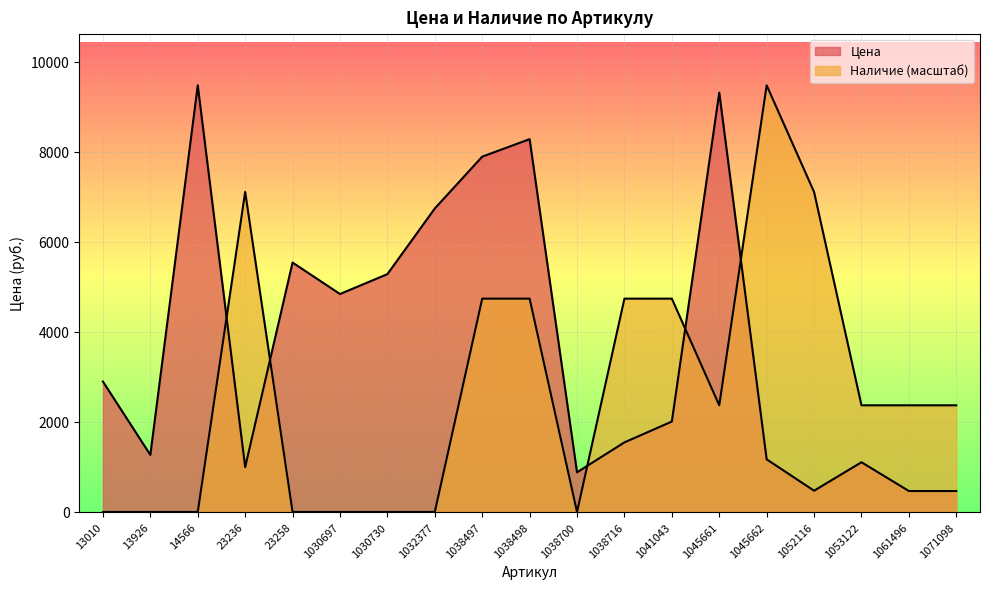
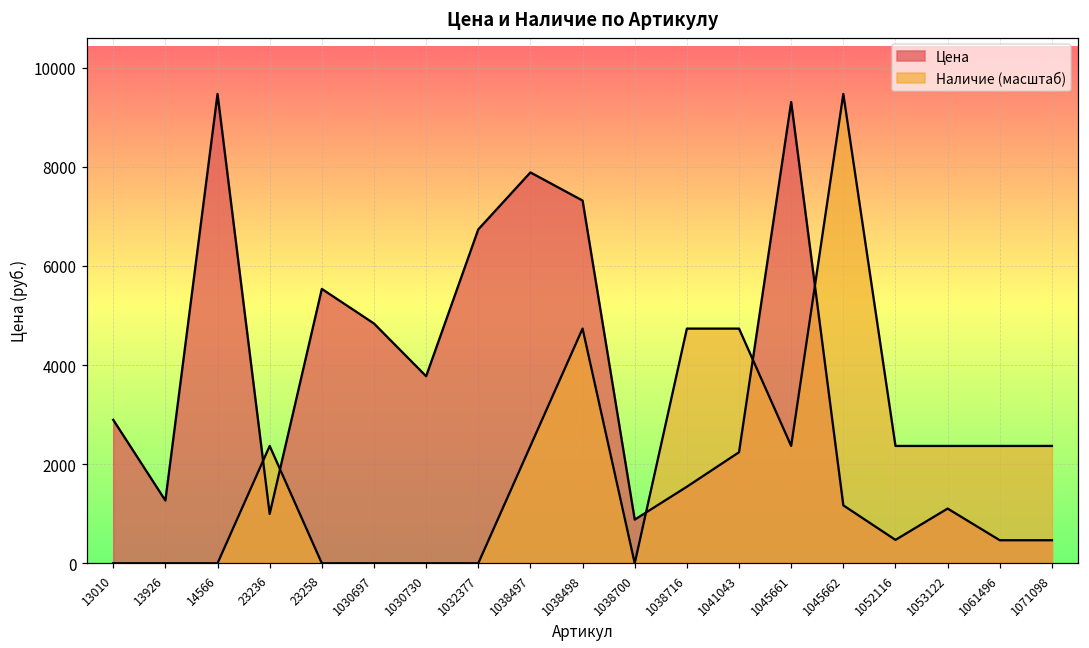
Наличие (масштаб), 23236: 7100 -> 2400
Цена, 1030730: 5300 -> 3800
Наличие (масштаб), 1038497: 4700 -> 2400
Цена, 1038498: 8300 -> 7300
Цена, 1041043: 2000 -> 2200
Наличие (масштаб), 1052116: 7100 -> 2400
